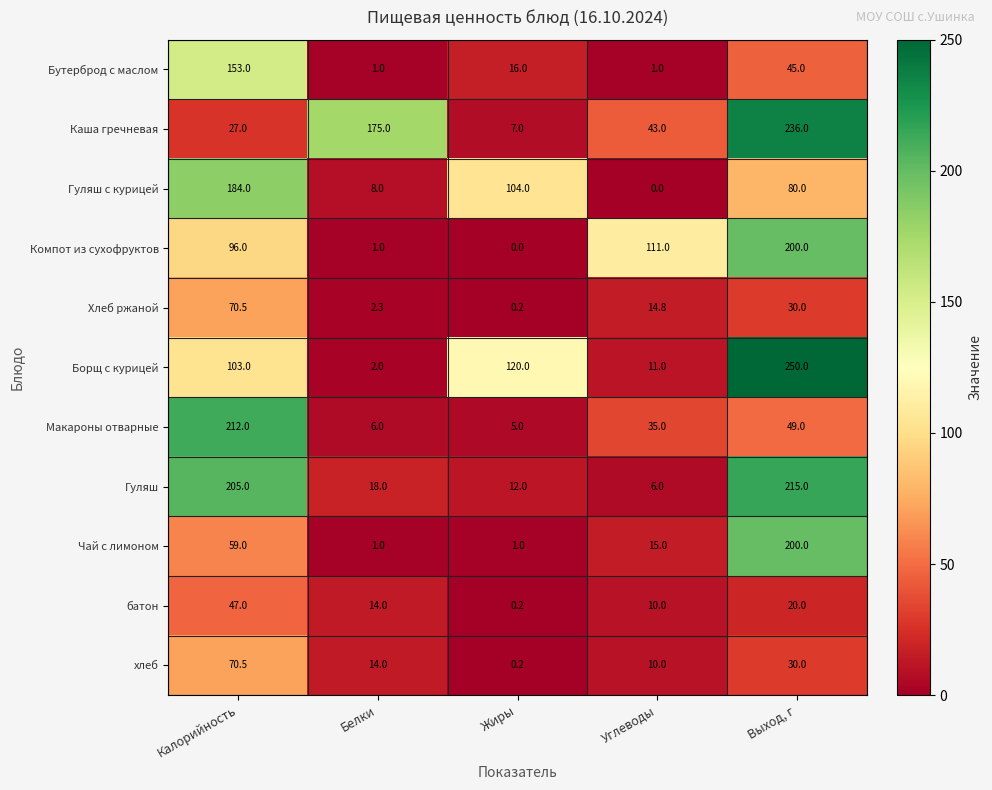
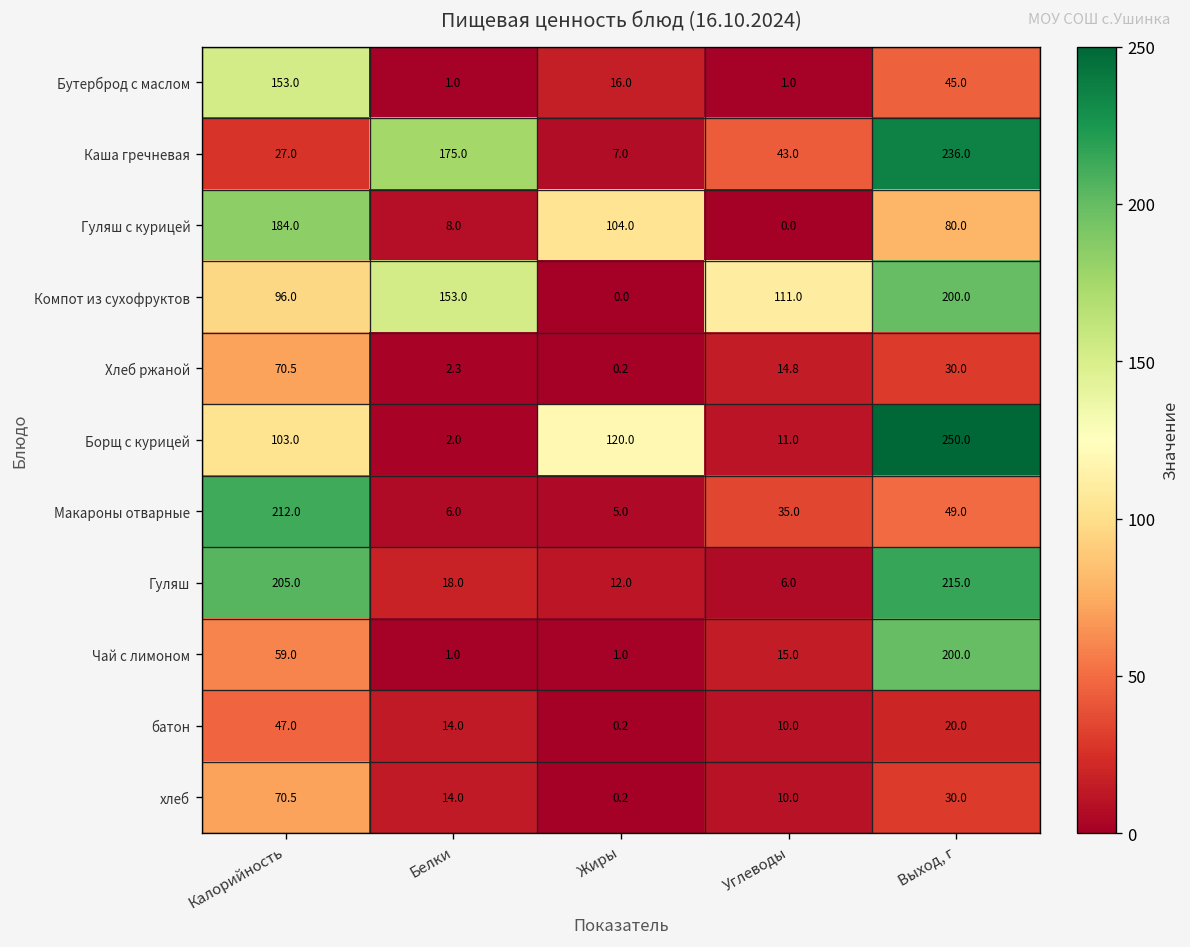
Компот из сухофруктов, Белки: 1.0 -> 153.0
